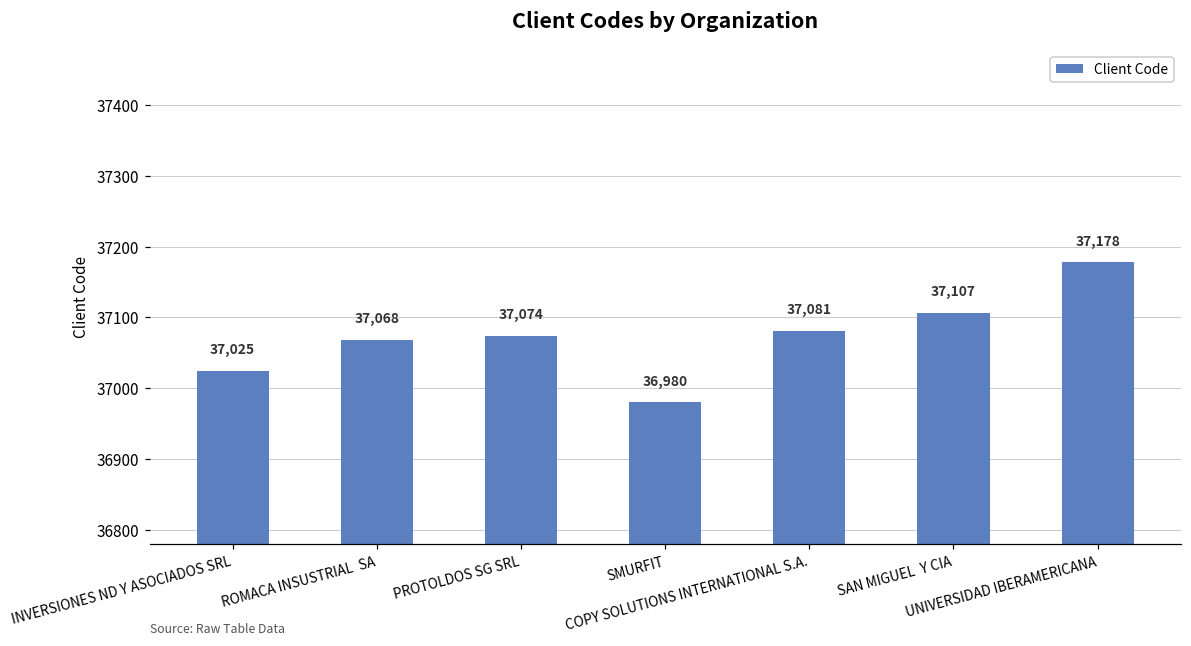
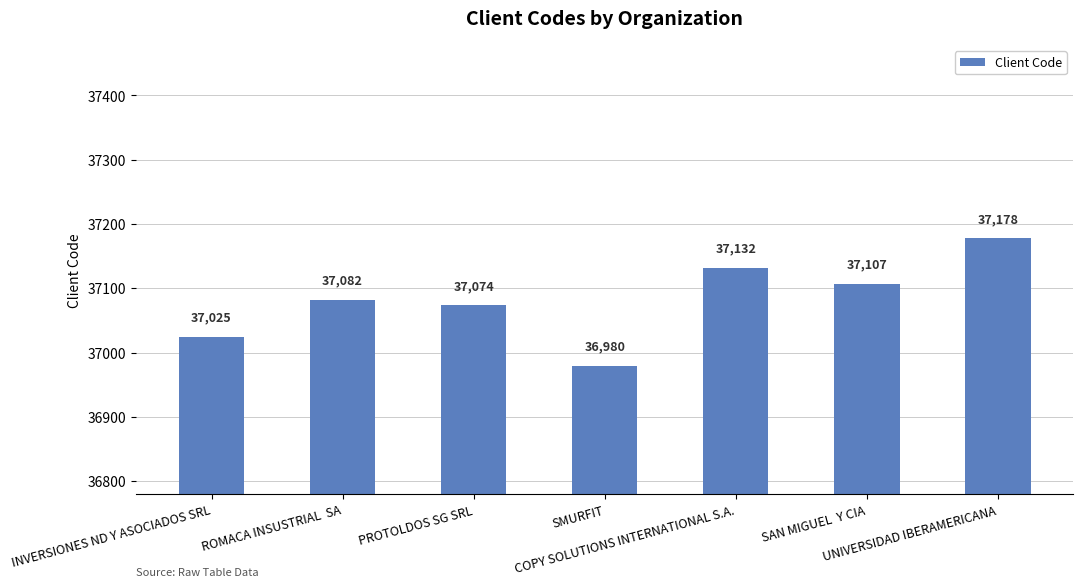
ROMACA INSUSTRIAL SA: 37,068 -> 37,082
COPY SOLUTIONS INTERNATIONAL S.A.: 37,081 -> 37,132
